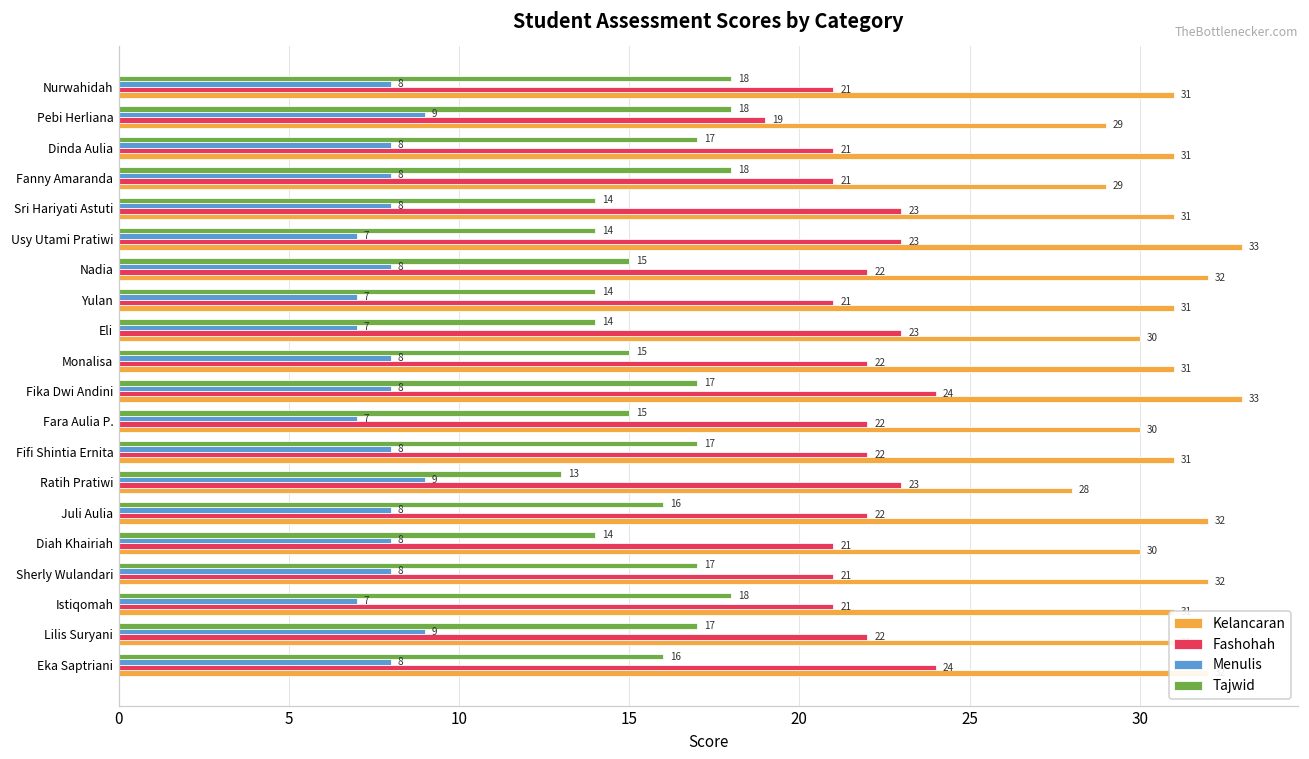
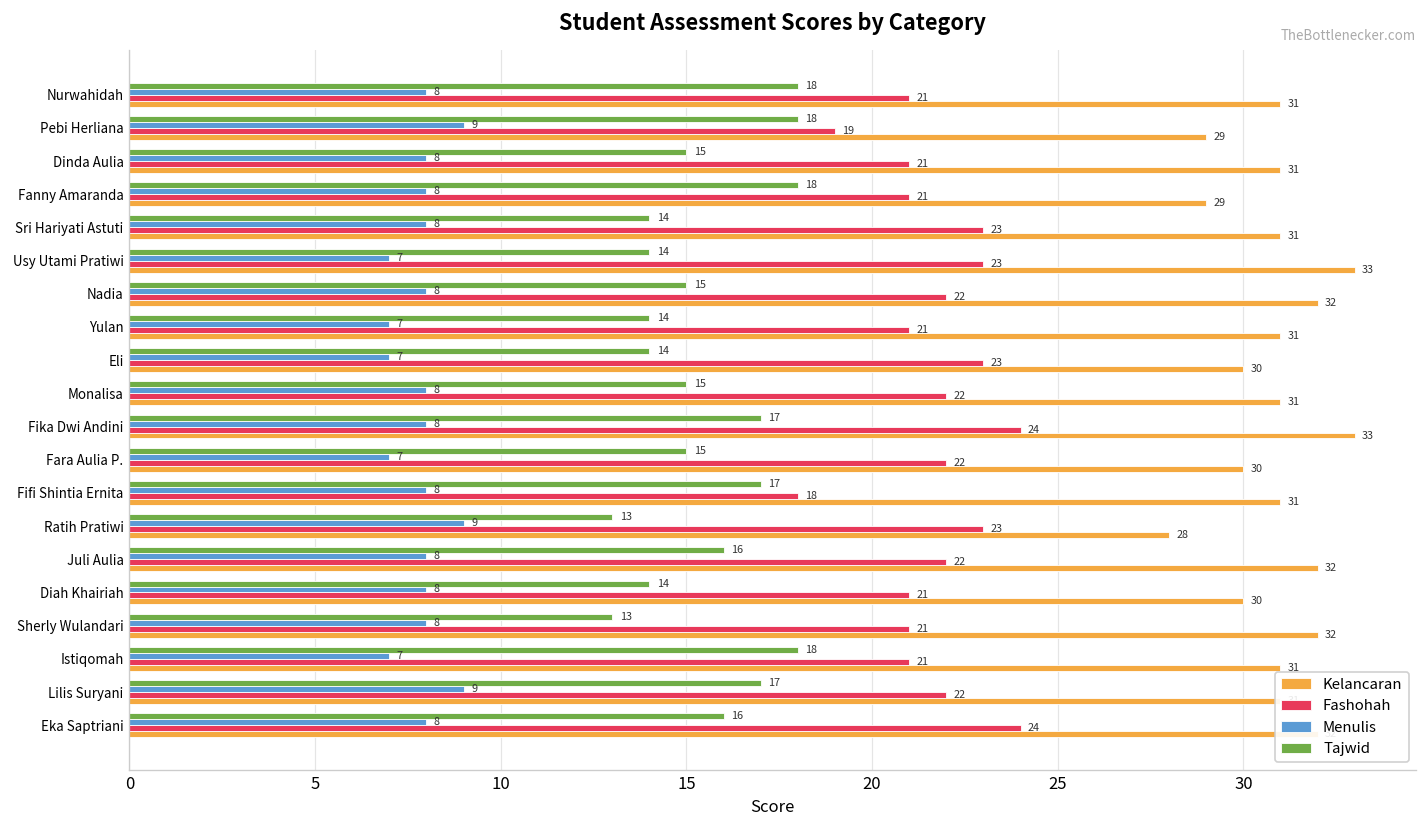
Tajwid, Dinda Aulia: 17 -> 15
Fashohah, Fifi Shintia Ernita: 22 -> 18
Tajwid, Sherly Wulandari: 17 -> 13
